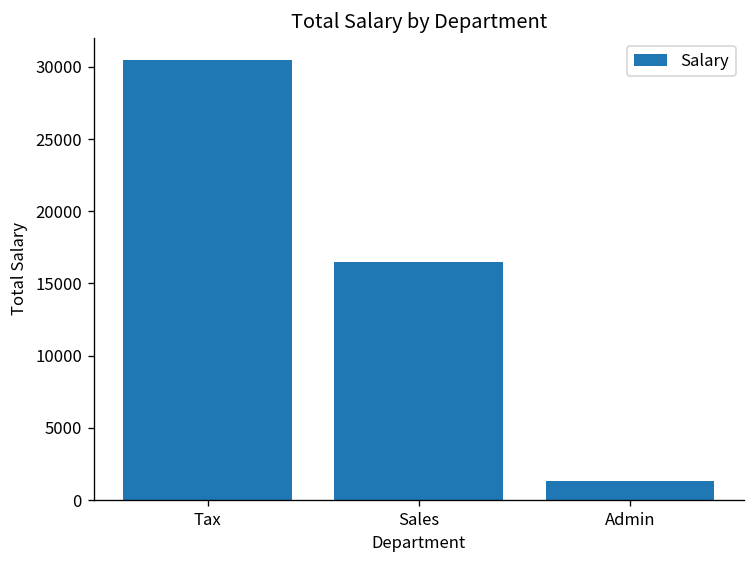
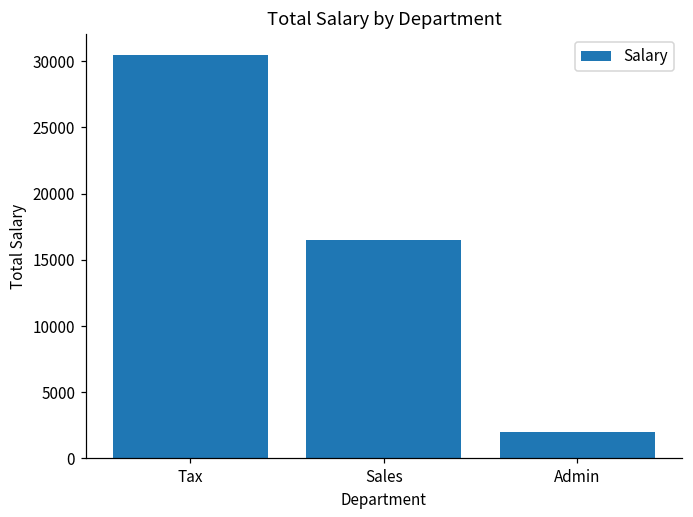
Admin: 1300 -> 2000
